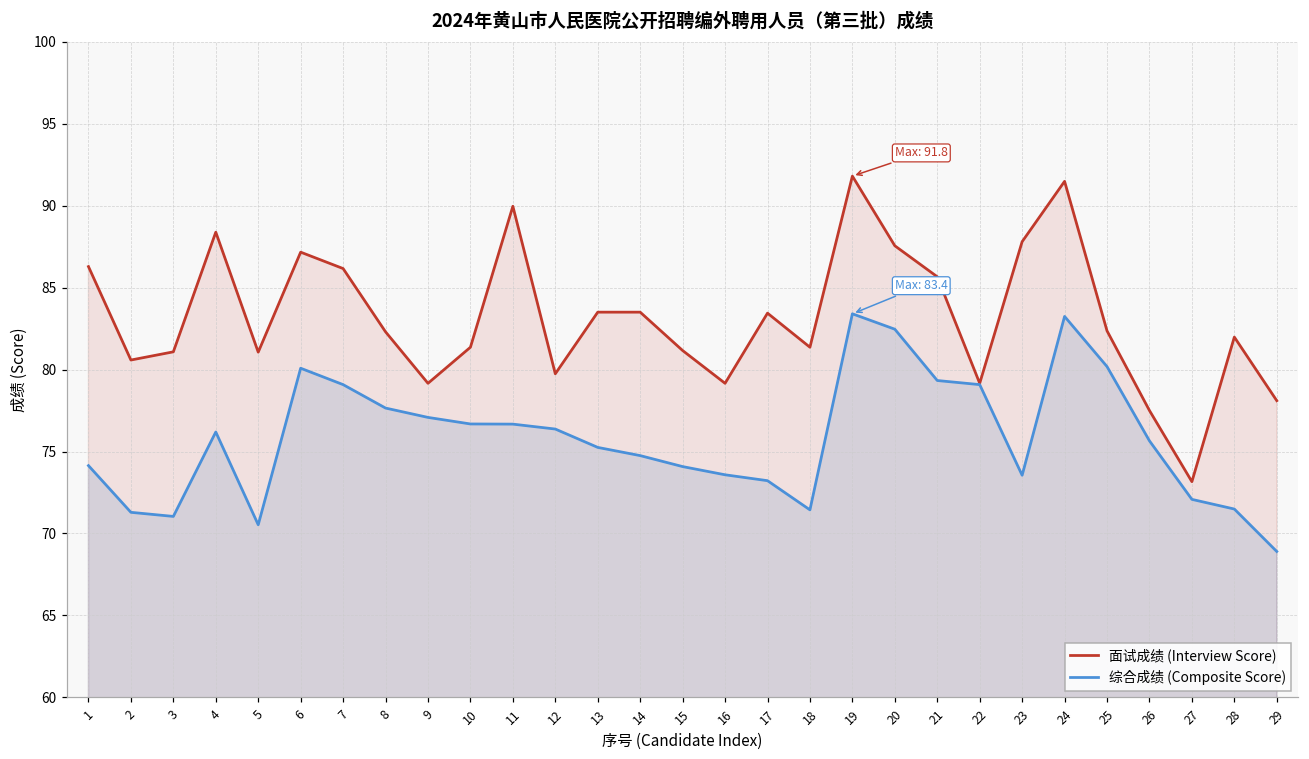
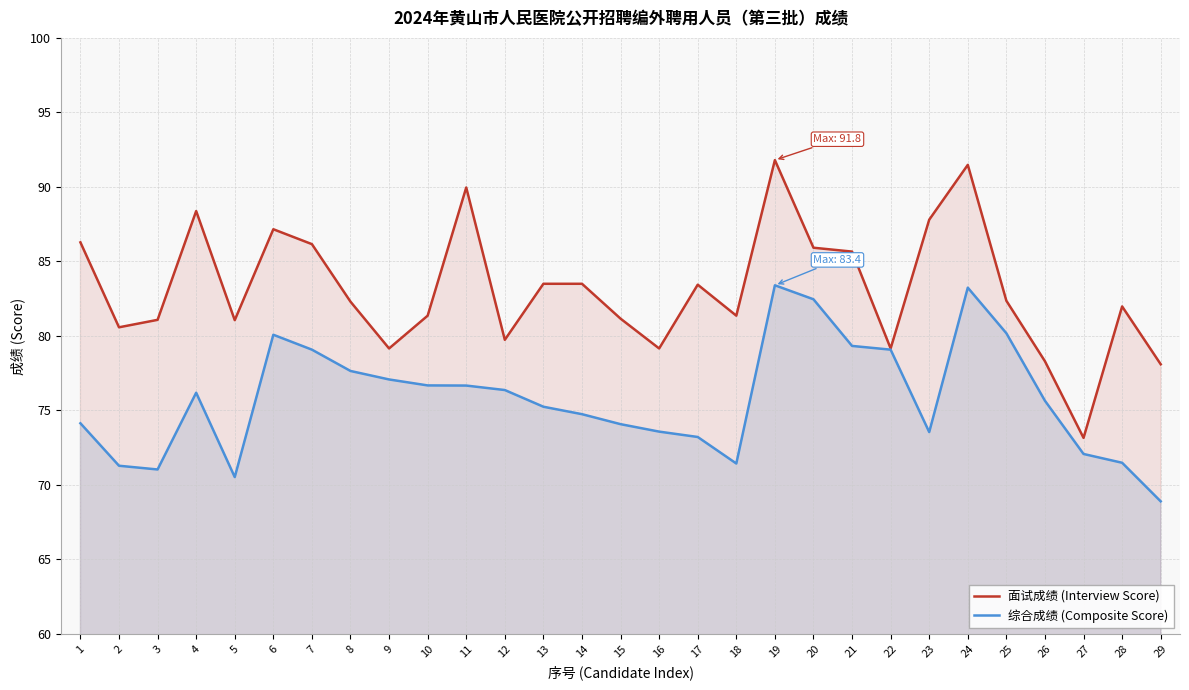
面试成绩 (Interview Score), 20: 87.6 -> 85.9
面试成绩 (Interview Score), 26: 77.5 -> 78.3
